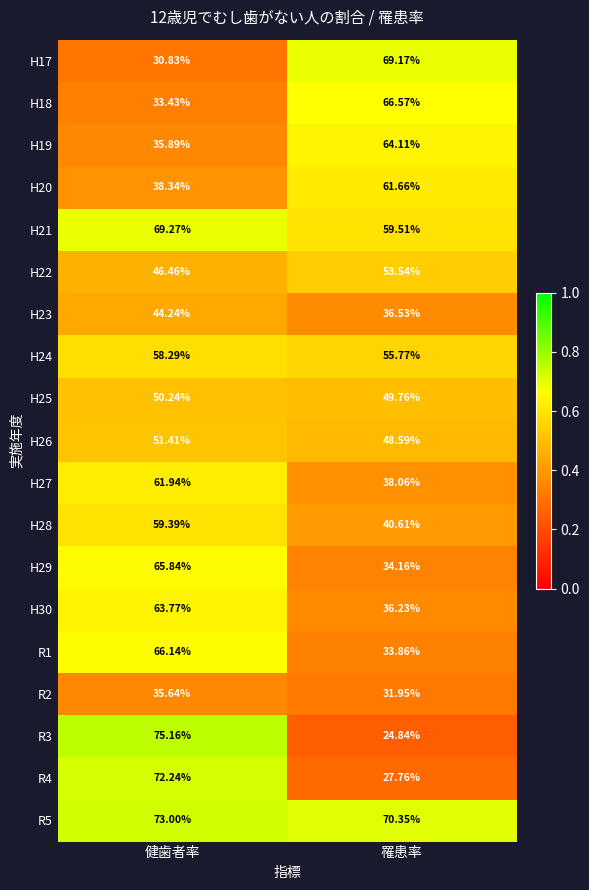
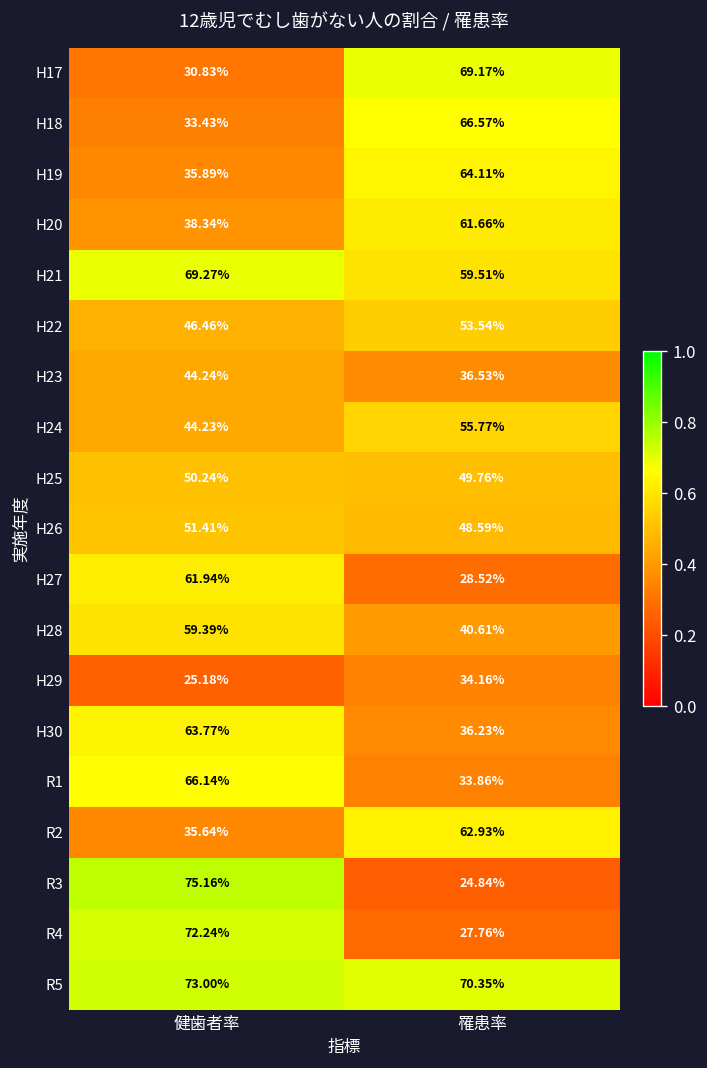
H24, 健歯者率: 58.29% -> 44.23%
H27, 罹患率: 38.06% -> 28.52%
H29, 健歯者率: 65.84% -> 25.18%
R2, 罹患率: 31.95% -> 62.93%
